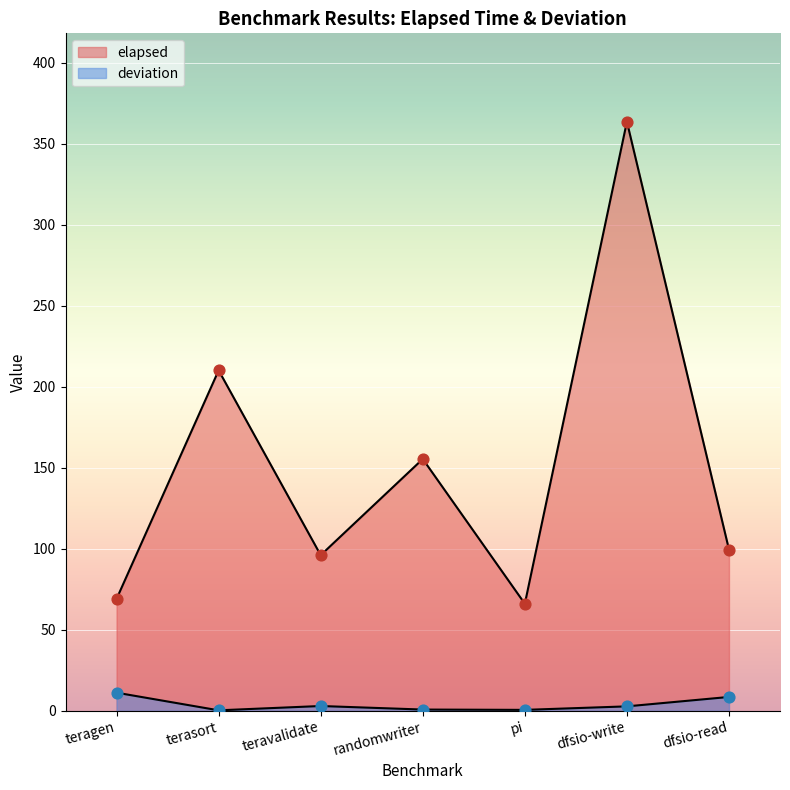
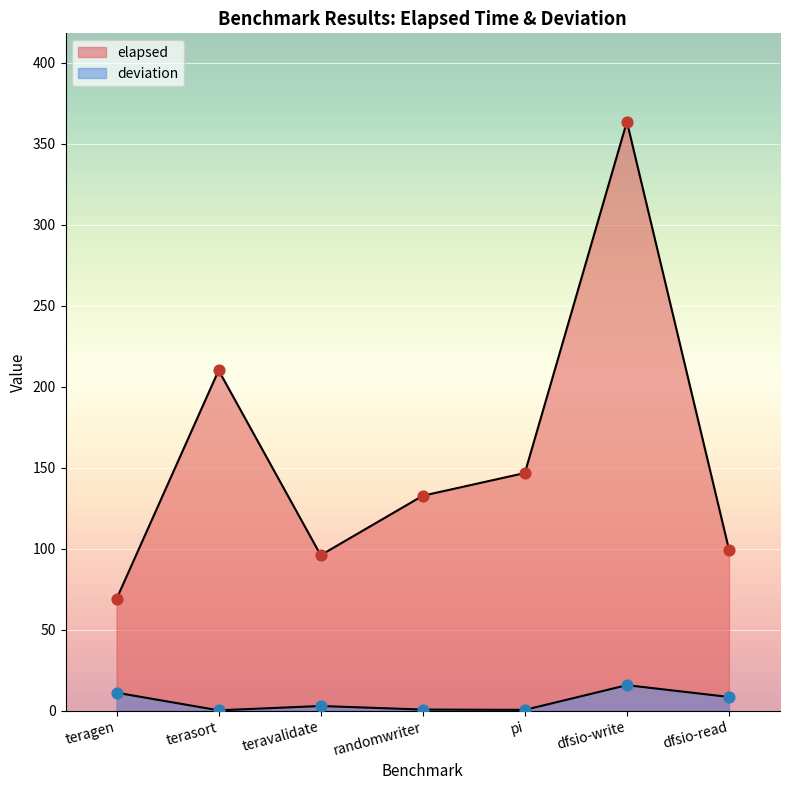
elapsed, randomwriter: 155 -> 133
elapsed, pi: 66 -> 147
deviation, dfsio-write: 3 -> 16
